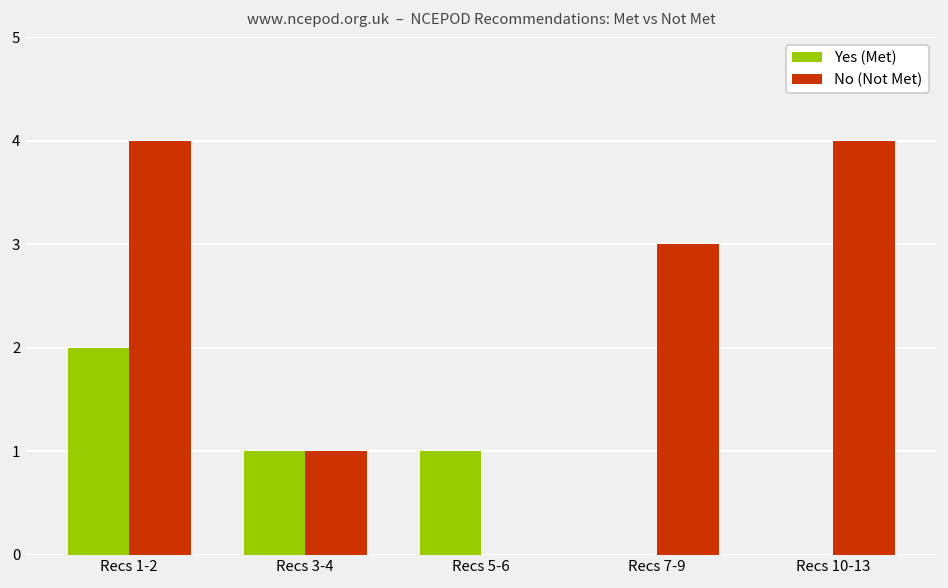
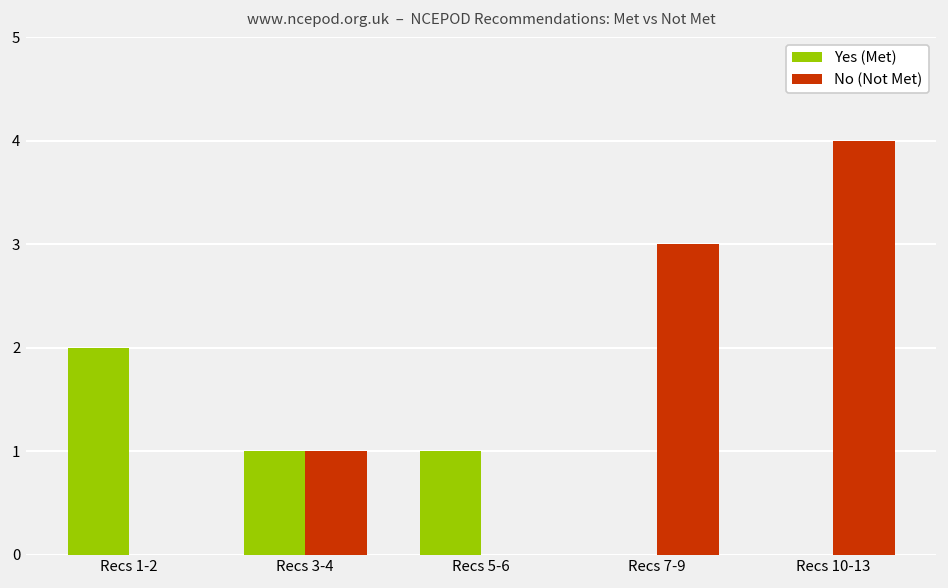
No (Not Met), Recs 1-2: 4 -> 0
